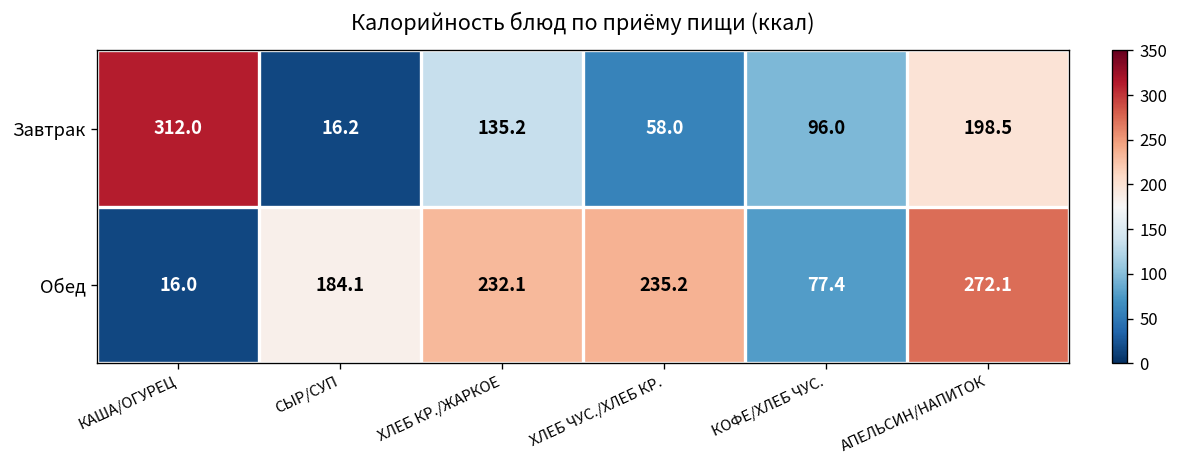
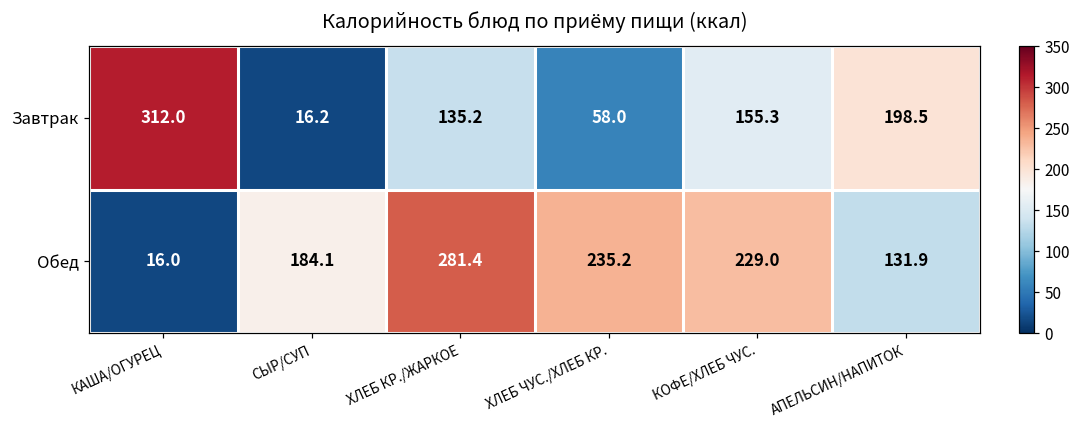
Завтрак, КОФЕ/ХЛЕБ ЧУС.: 96.0 -> 155.3
Обед, ХЛЕБ КР./ЖАРКОЕ: 232.1 -> 281.4
Обед, КОФЕ/ХЛЕБ ЧУС.: 77.4 -> 229.0
Обед, АПЕЛЬСИН/НАПИТОК: 272.1 -> 131.9
